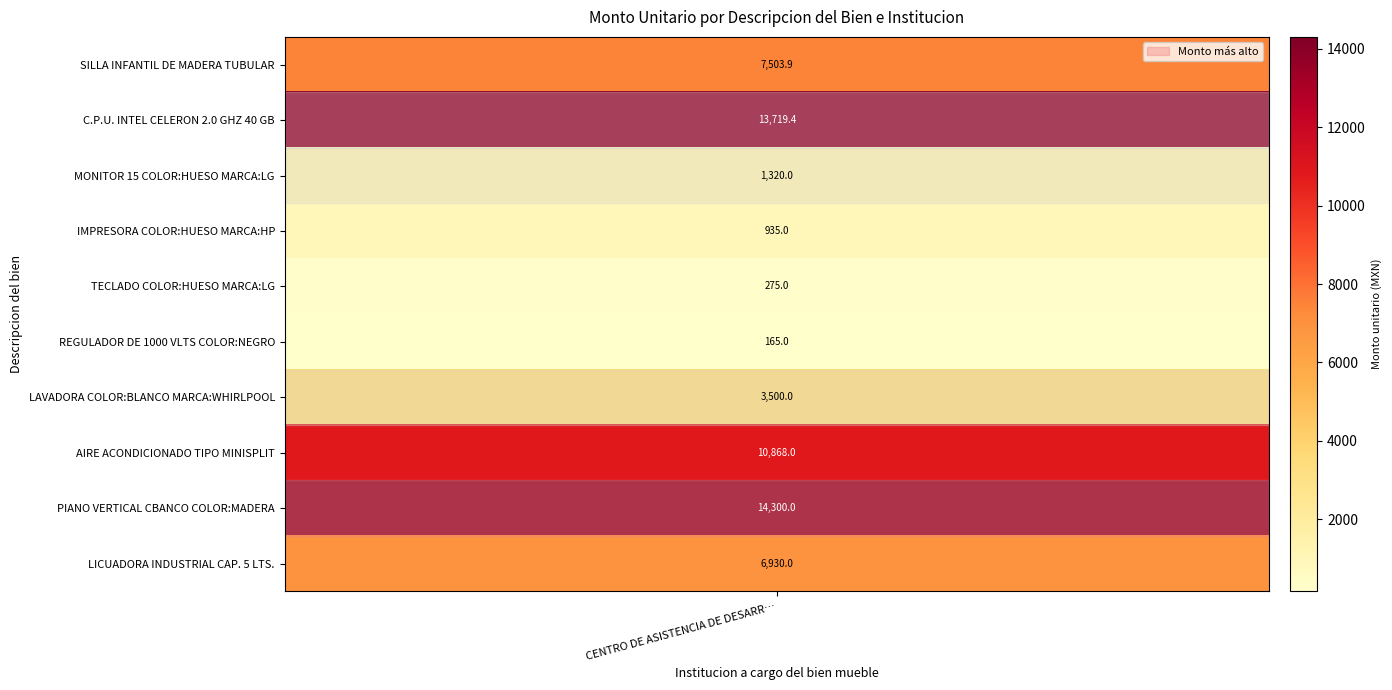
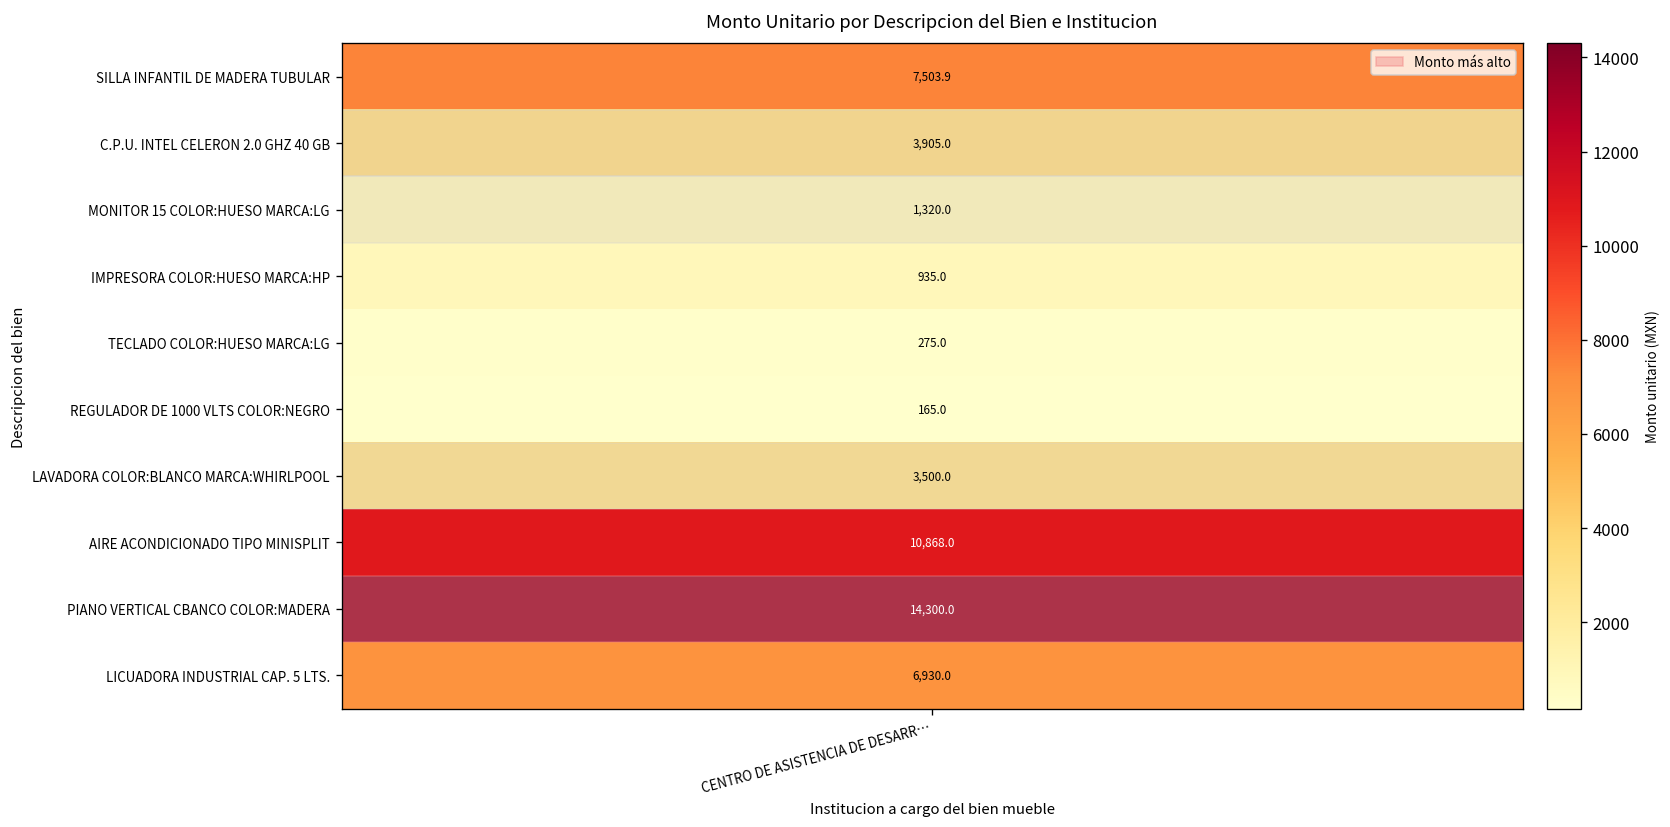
C.P.U. INTEL CELERON 2.0 GHZ 40 GB, CENTRO DE ASISTENCIA DE DESARR…: 13,719.4 -> 3,905.0
